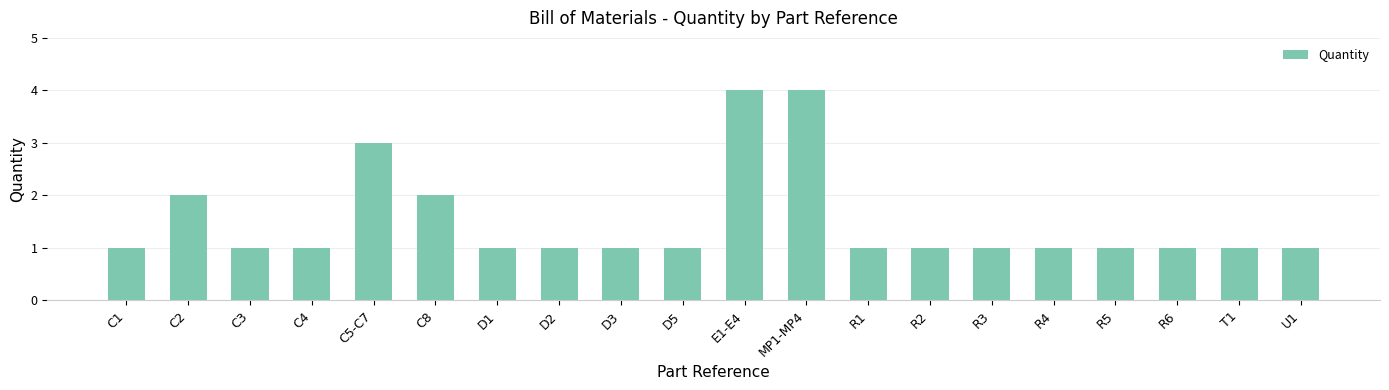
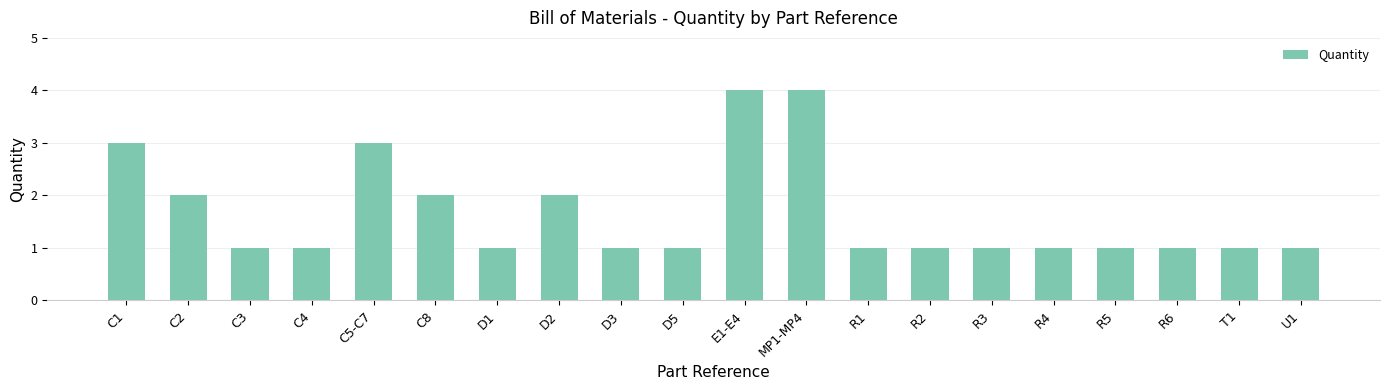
C1: 1 -> 3
D2: 1 -> 2
